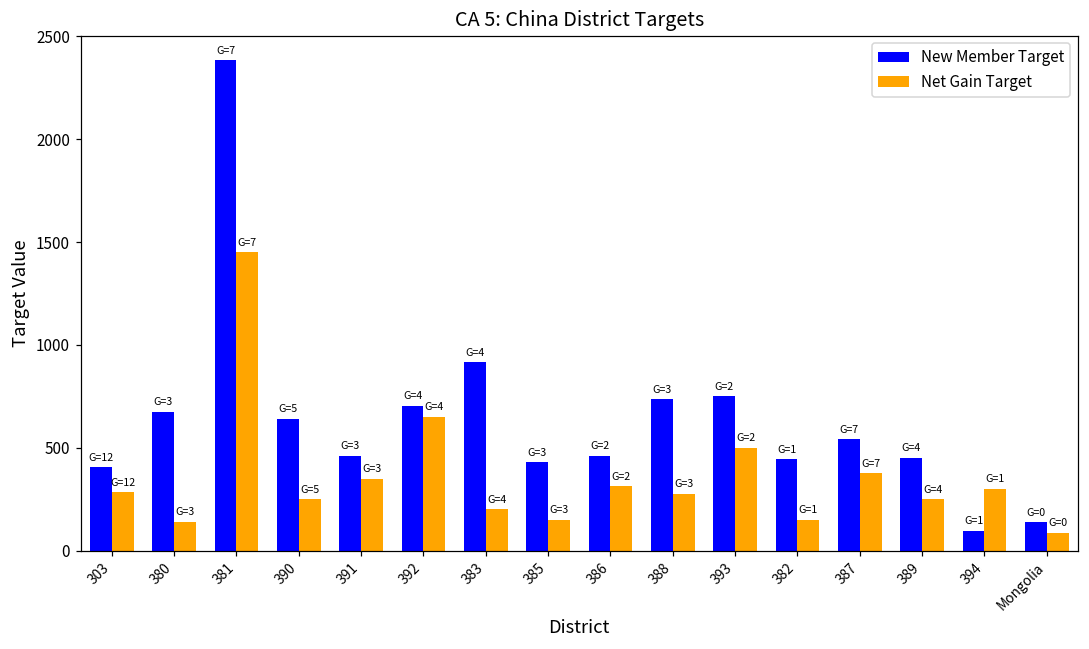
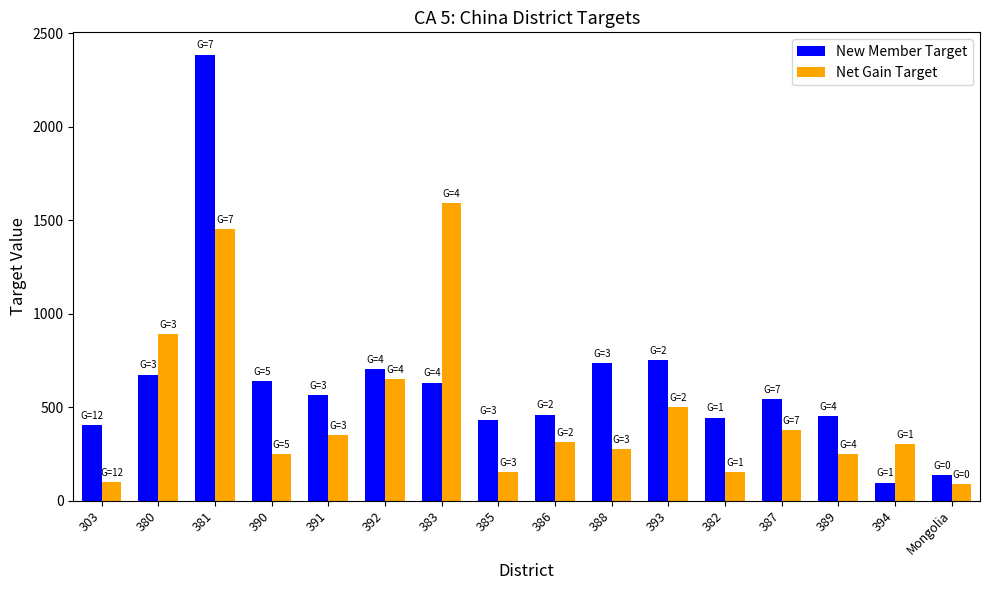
Net Gain Target, 303: 280 -> 100
Net Gain Target, 380: 140 -> 890
New Member Target, 391: 460 -> 560
New Member Target, 383: 920 -> 630
Net Gain Target, 383: 200 -> 1590
